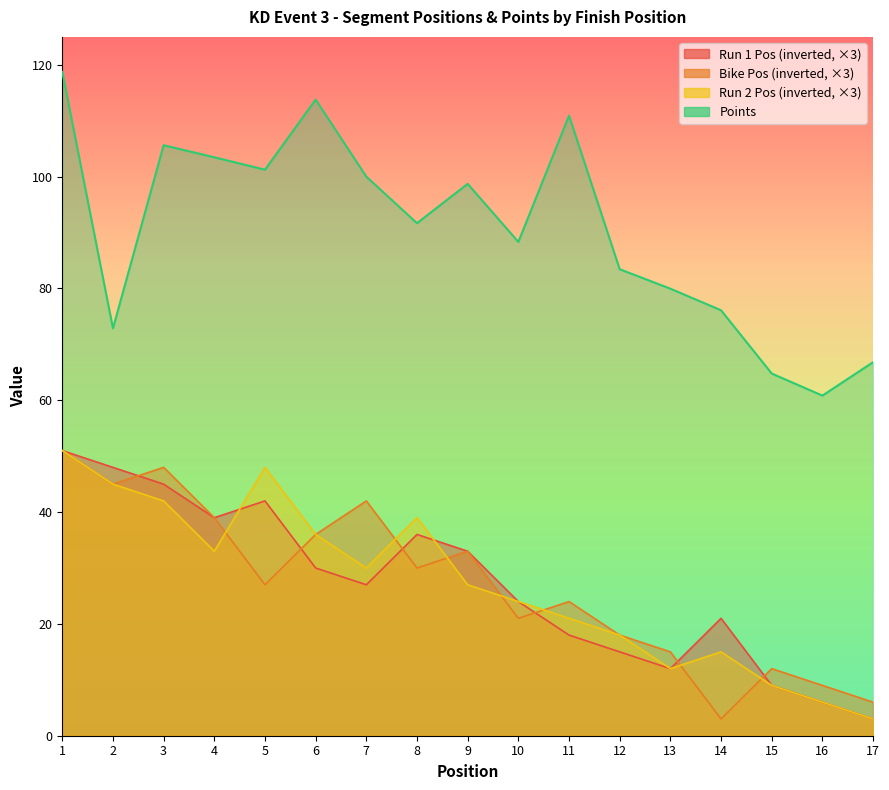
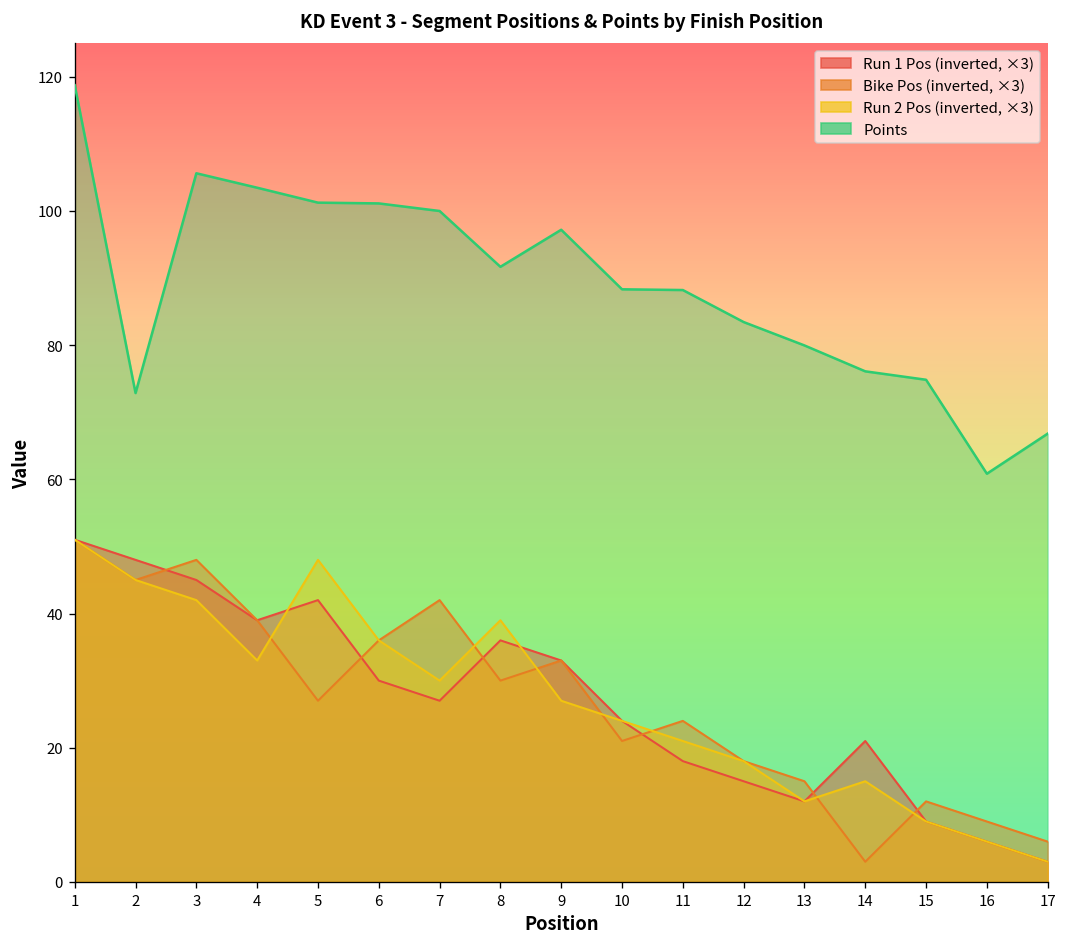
Points, 6: 114 -> 101
Points, 9: 99 -> 97
Points, 11: 111 -> 88
Points, 15: 65 -> 75
